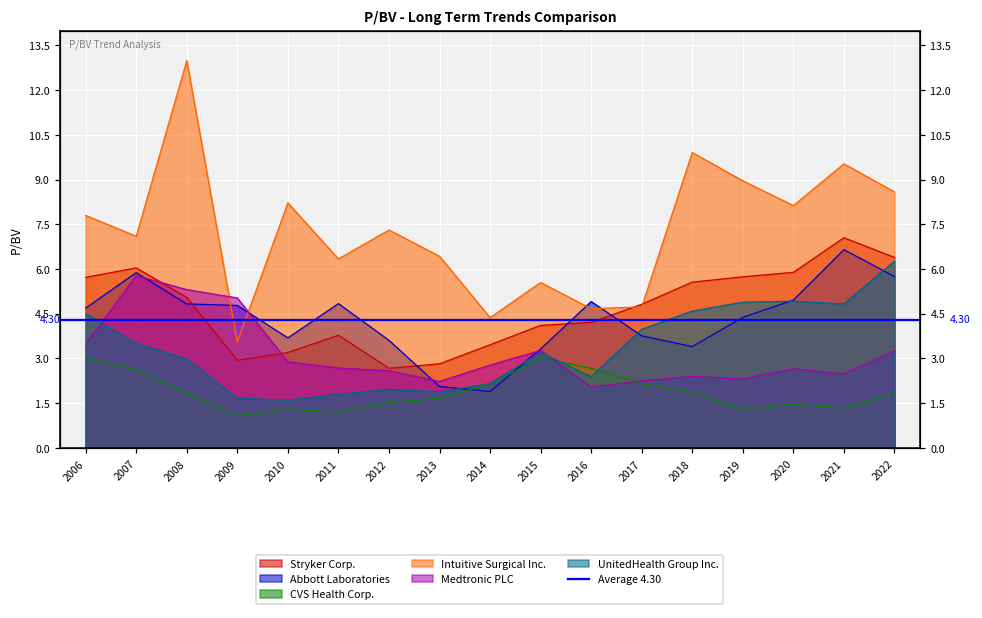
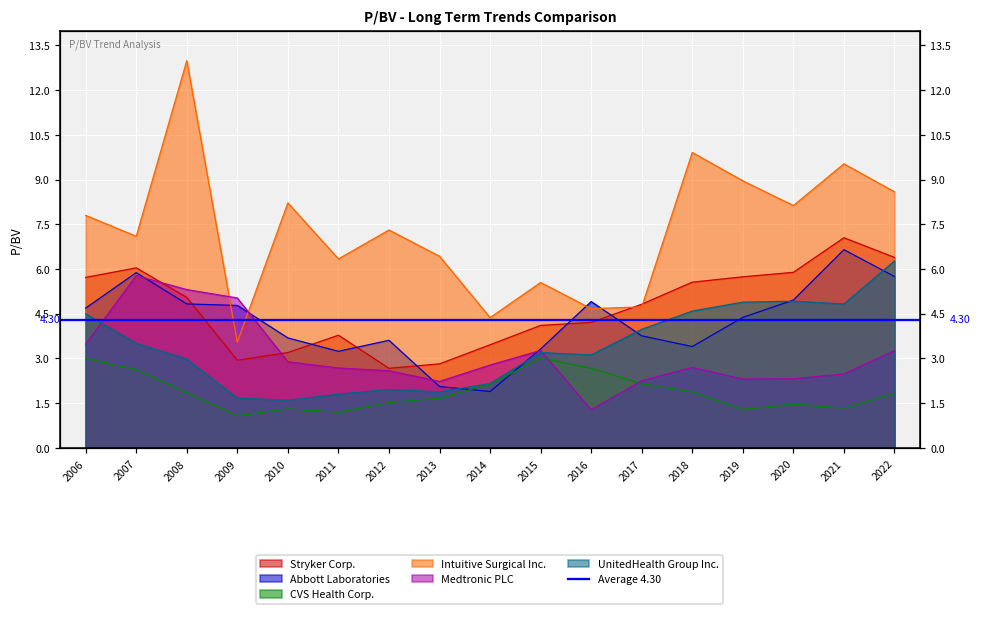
Abbott Laboratories, 2011: 4.8 -> 3.2
Medtronic PLC, 2016: 2.0 -> 1.3
UnitedHealth Group Inc., 2016: 2.4 -> 3.1
Medtronic PLC, 2018: 2.4 -> 2.7
Medtronic PLC, 2020: 2.7 -> 2.3
